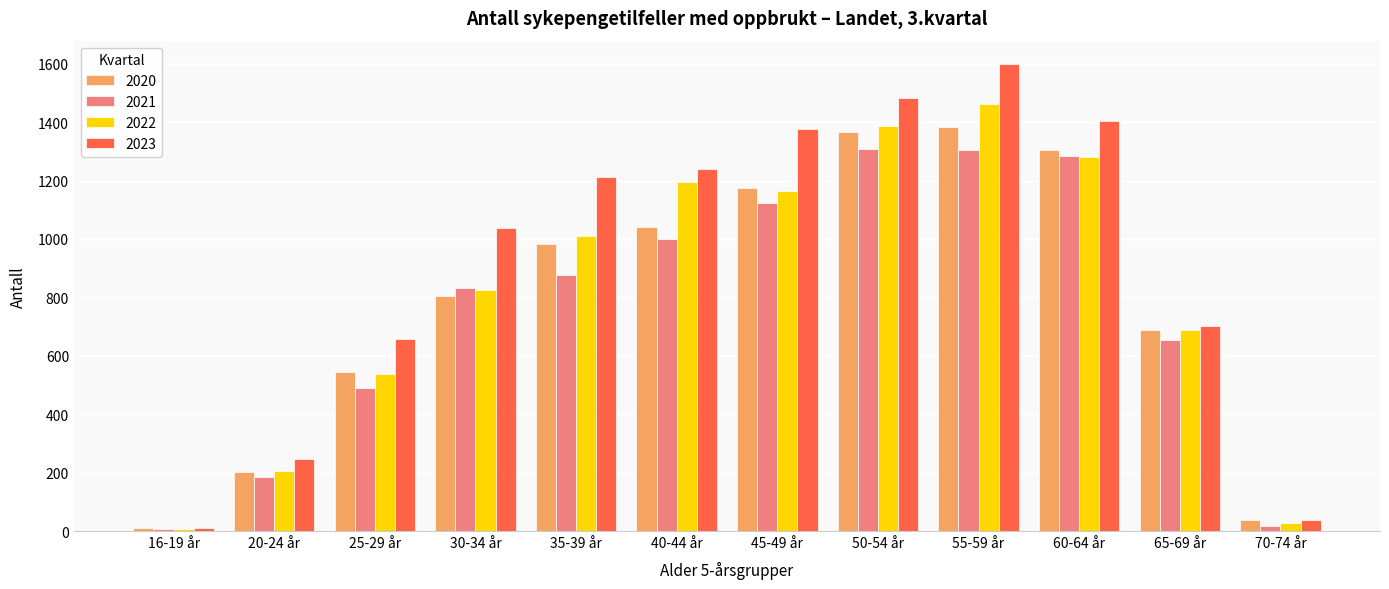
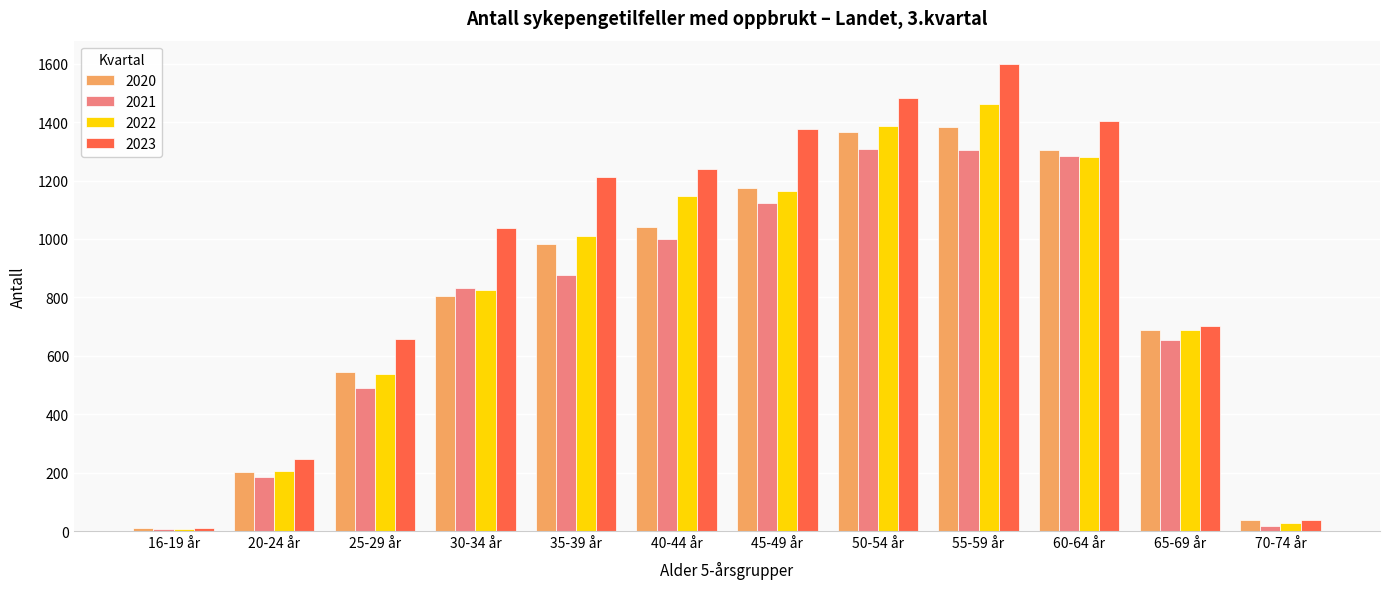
2022, 40-44 år: 1200 -> 1150
